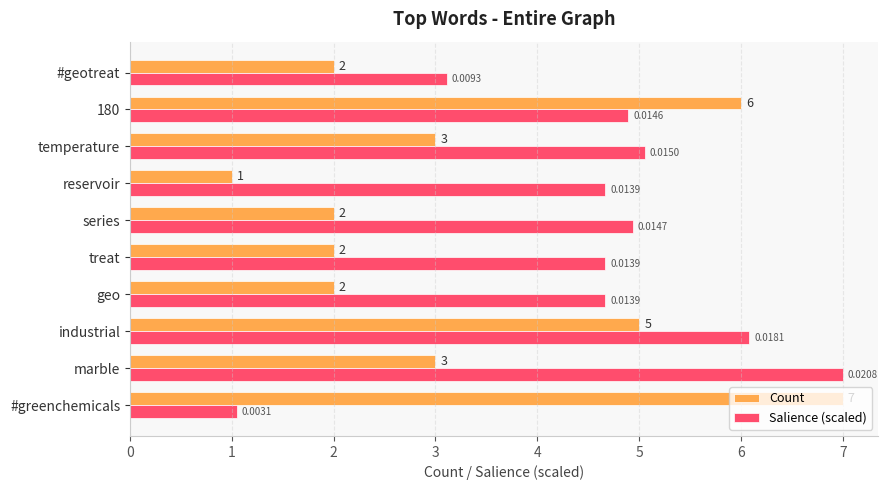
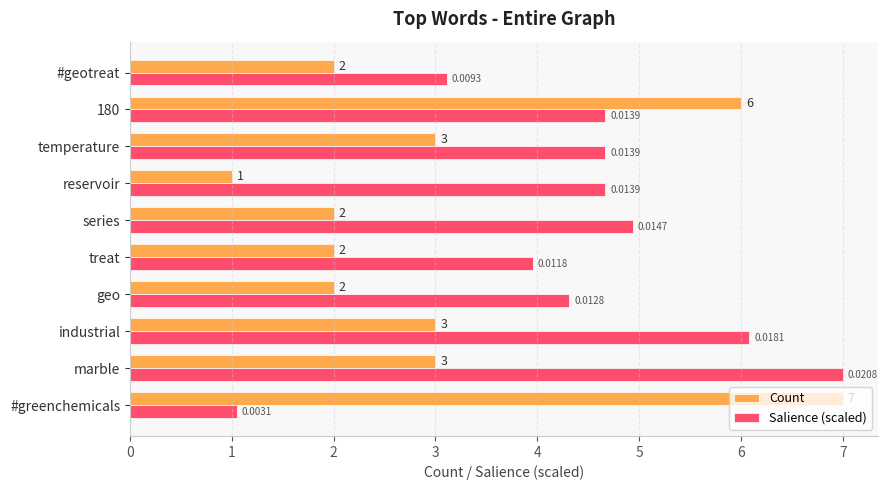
Salience (scaled), 180: 0.0146 -> 0.0139
Salience (scaled), temperature: 0.0150 -> 0.0139
Salience (scaled), treat: 0.0139 -> 0.0118
Salience (scaled), geo: 0.0139 -> 0.0128
Count, industrial: 5 -> 3
